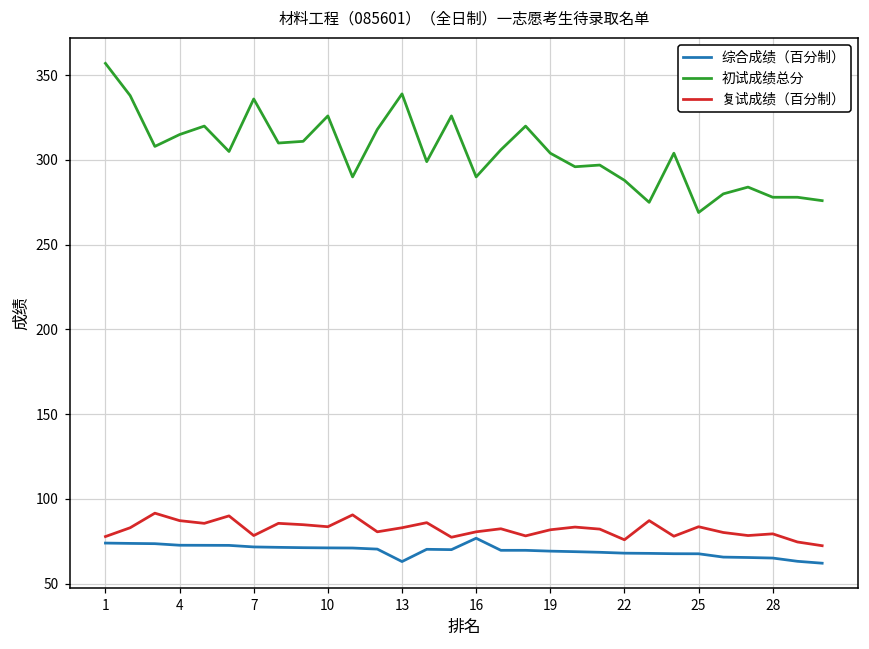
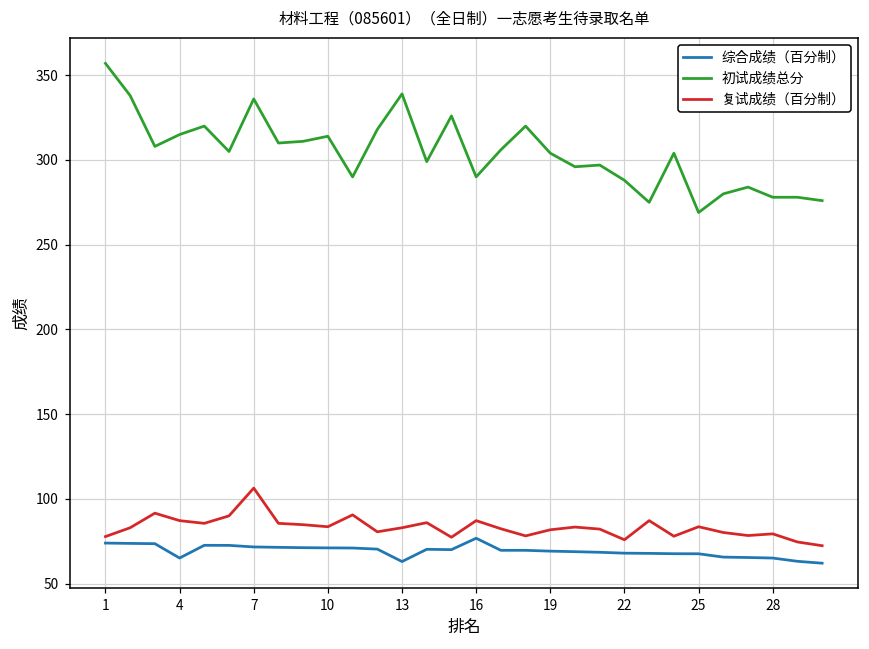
综合成绩（百分制）, 4: 73 -> 65
复试成绩（百分制）, 7: 78 -> 106
初试成绩总分, 10: 326 -> 314
复试成绩（百分制）, 16: 81 -> 87
